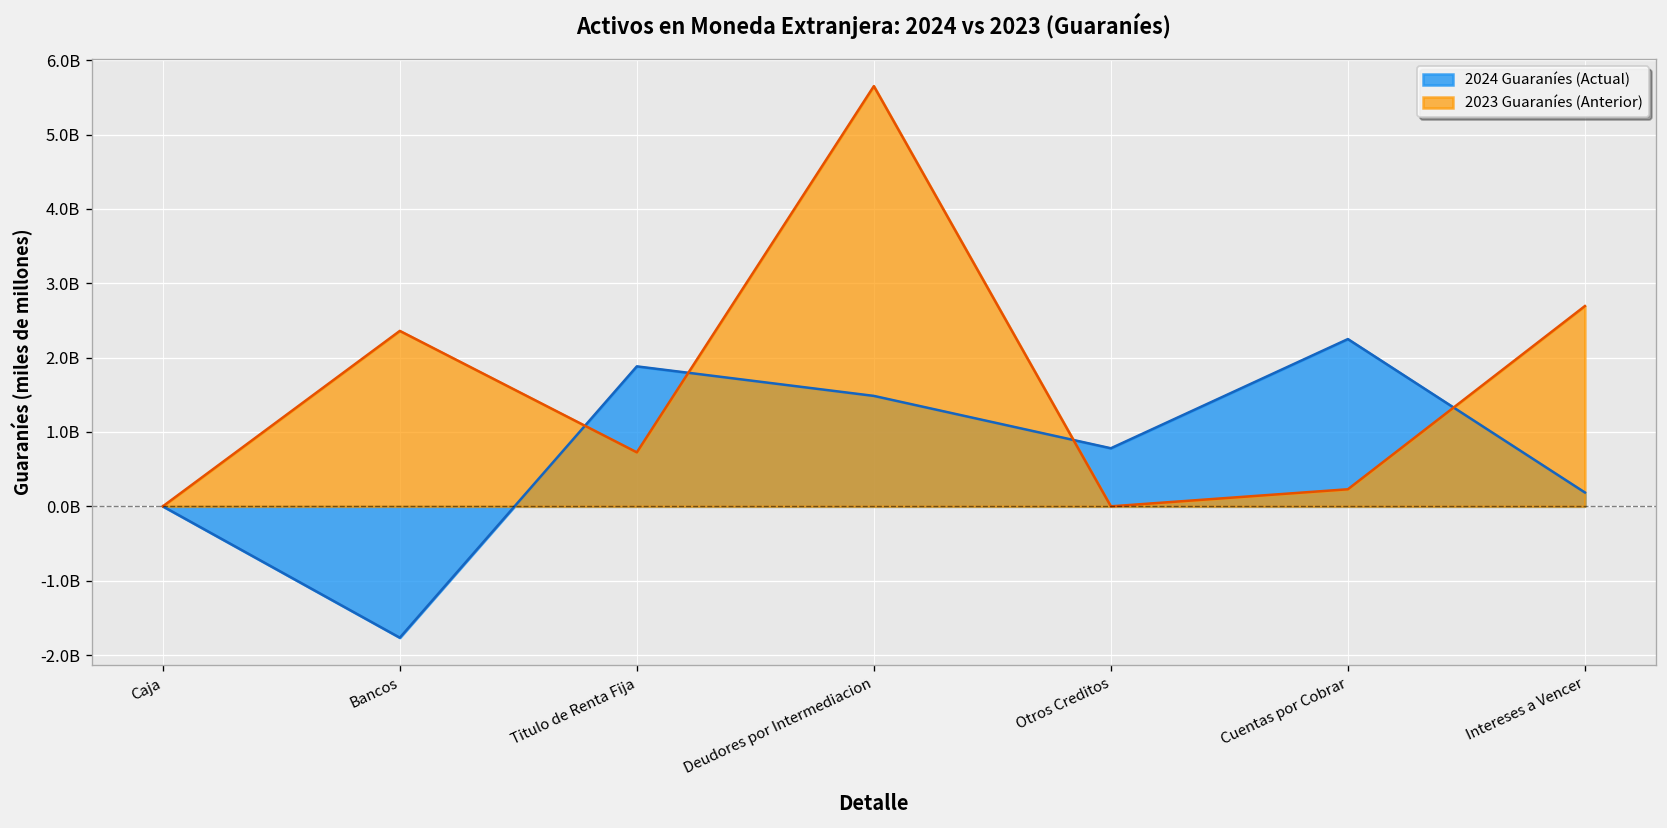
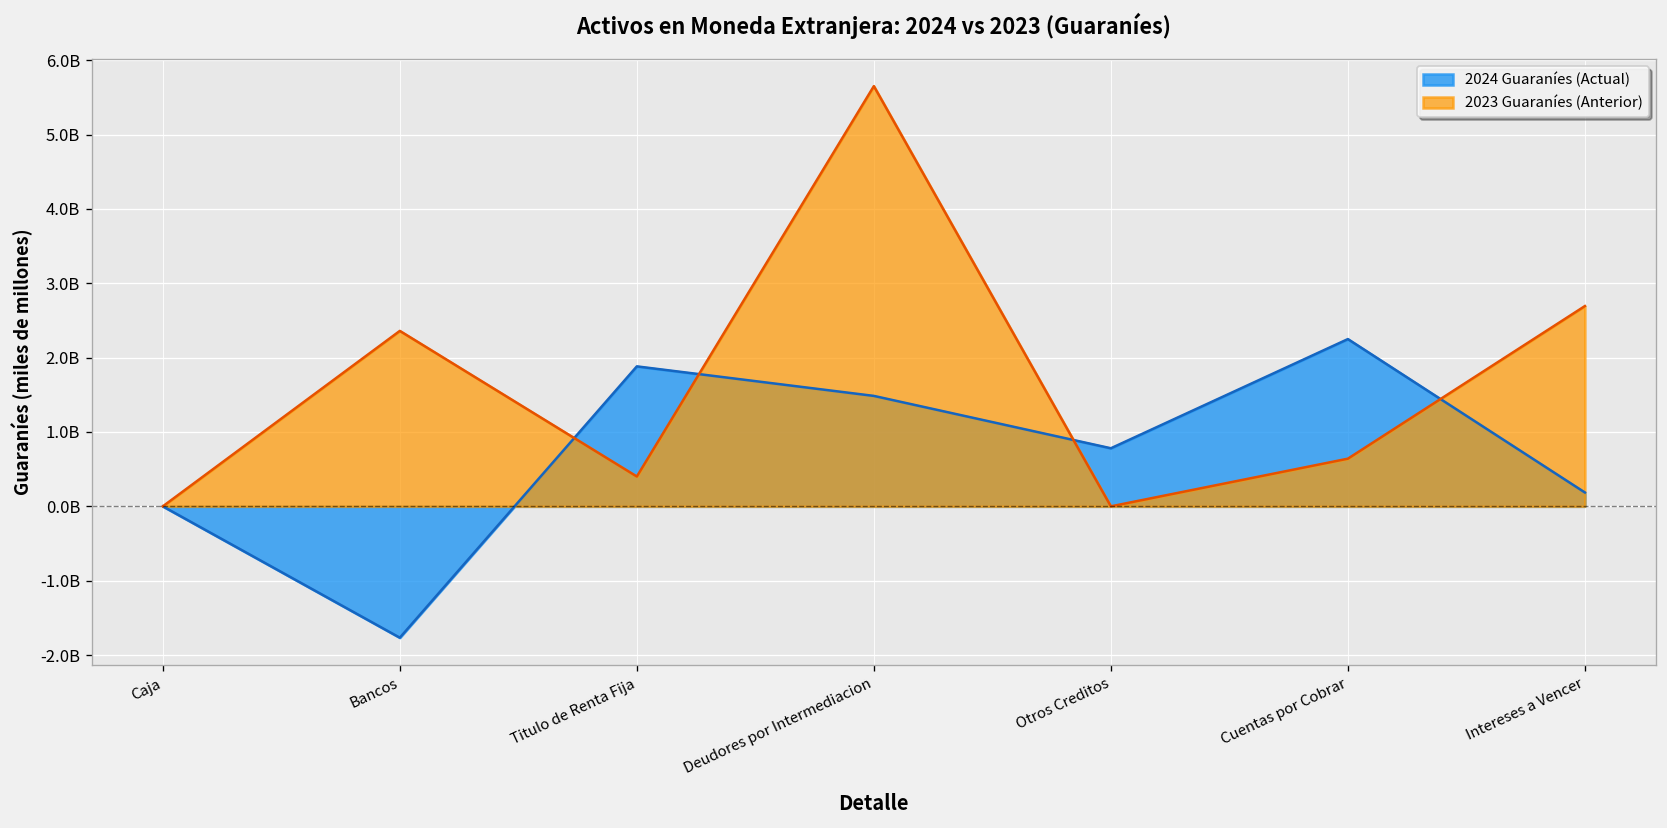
2023 Guaraníes (Anterior), Titulo de Renta Fija: 700000000 -> 400000000
2023 Guaraníes (Anterior), Cuentas por Cobrar: 200000000 -> 600000000
